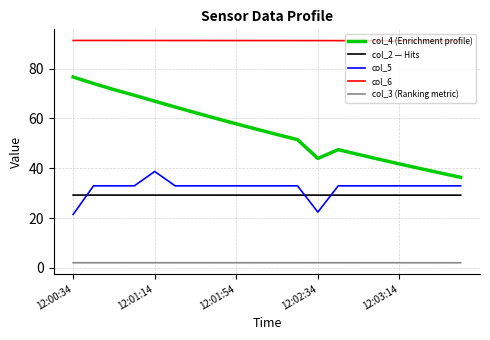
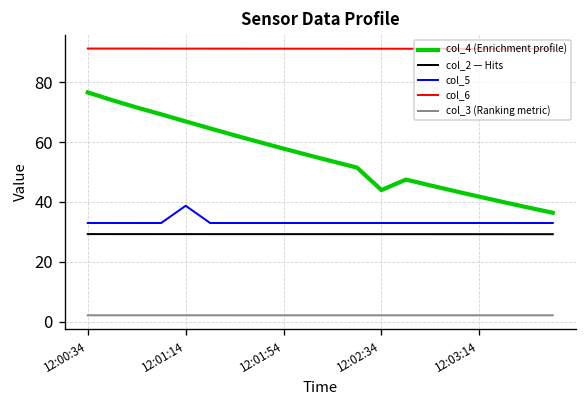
col_5, 12:00:34: 21 -> 33
col_5, 12:02:34: 22 -> 33
